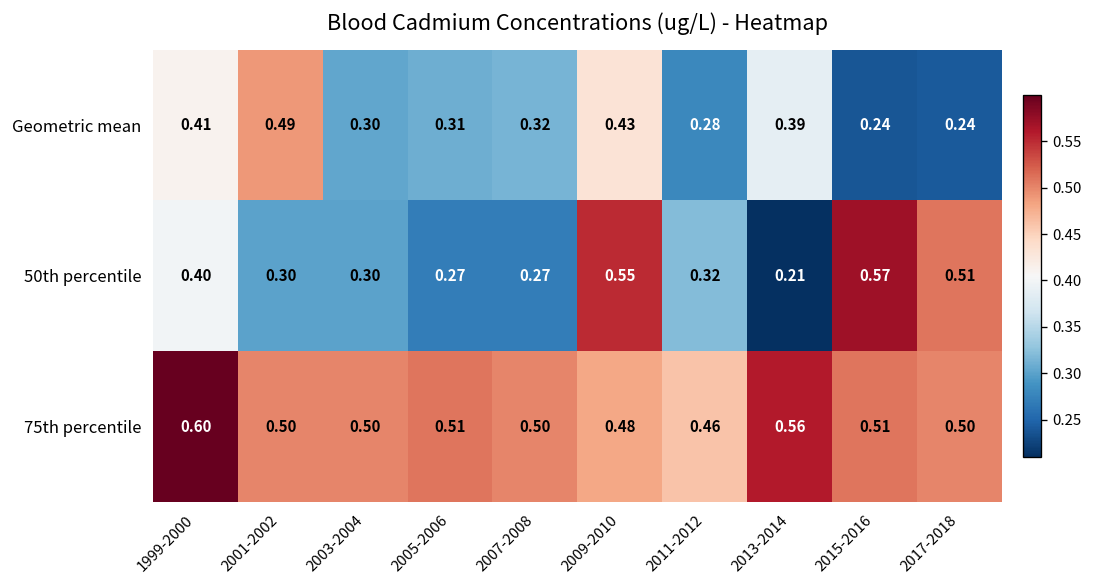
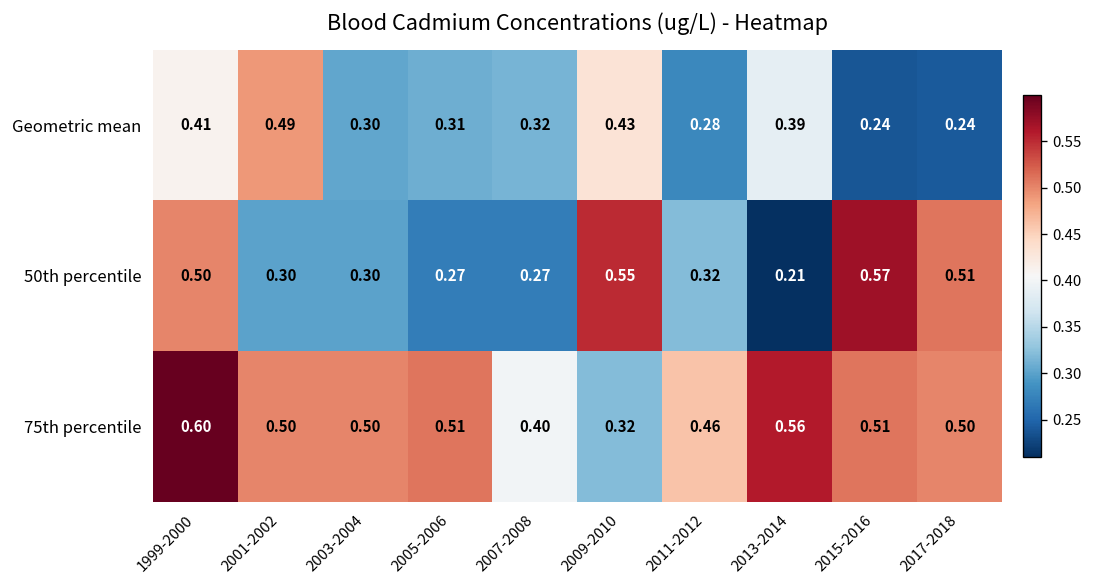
50th percentile, 1999-2000: 0.40 -> 0.50
75th percentile, 2007-2008: 0.50 -> 0.40
75th percentile, 2009-2010: 0.48 -> 0.32
